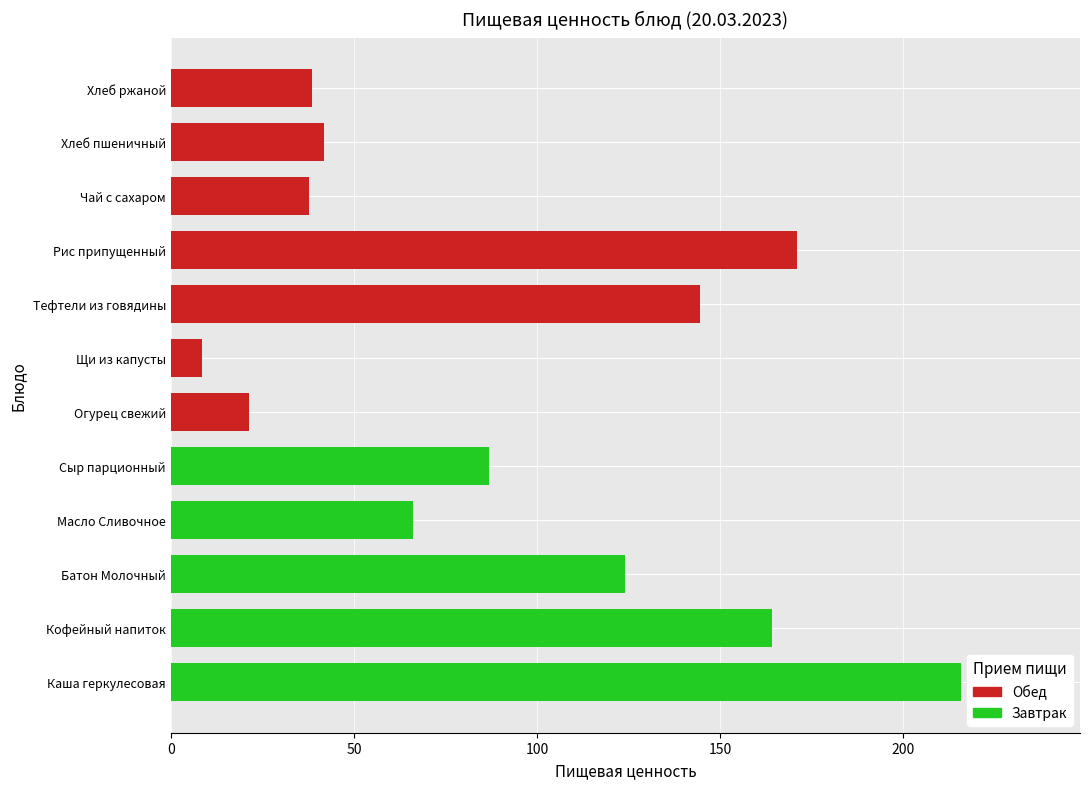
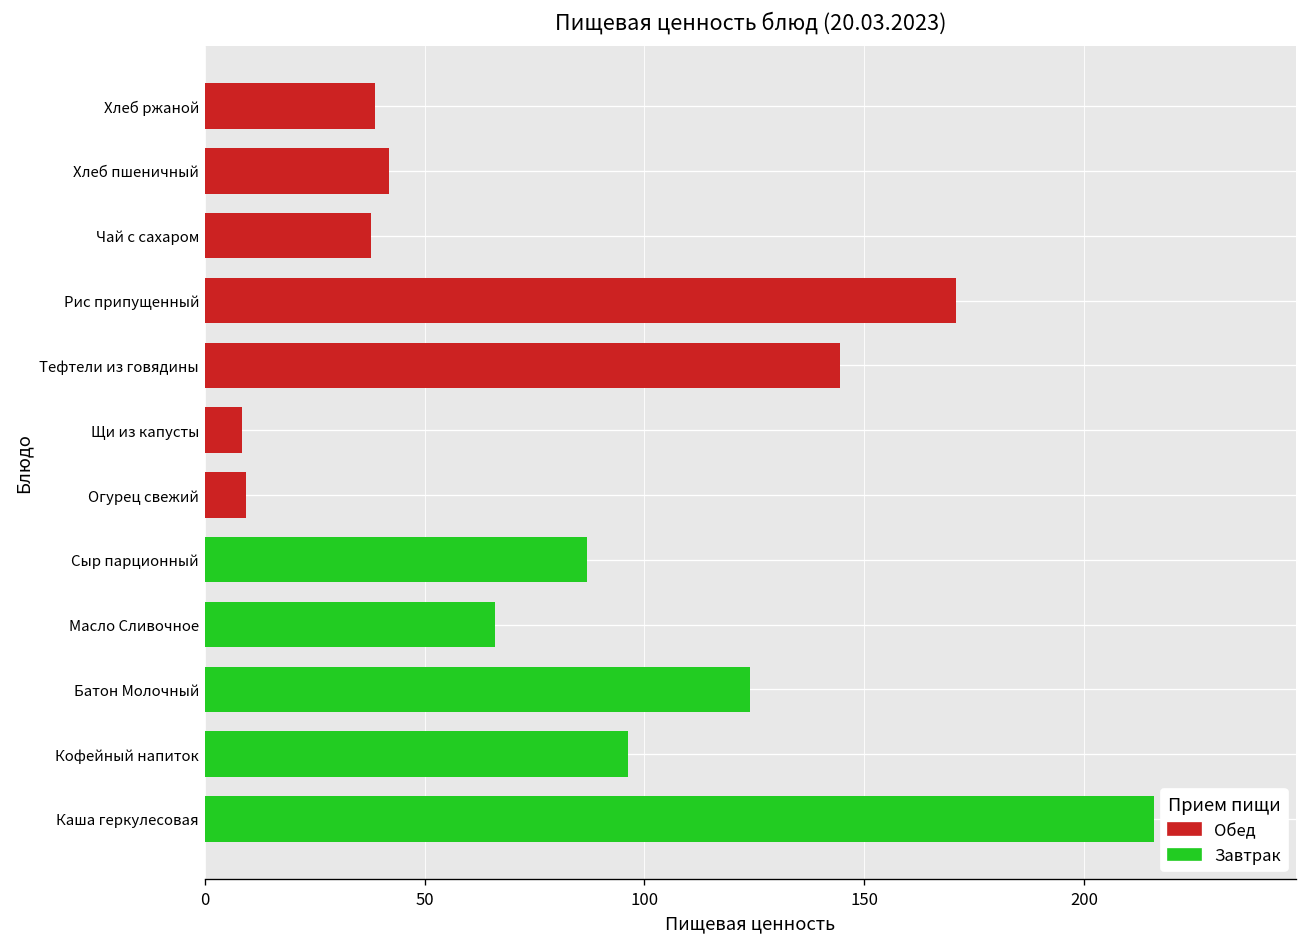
Огурец свежий: 21 -> 9
Кофейный напиток: 164 -> 96
